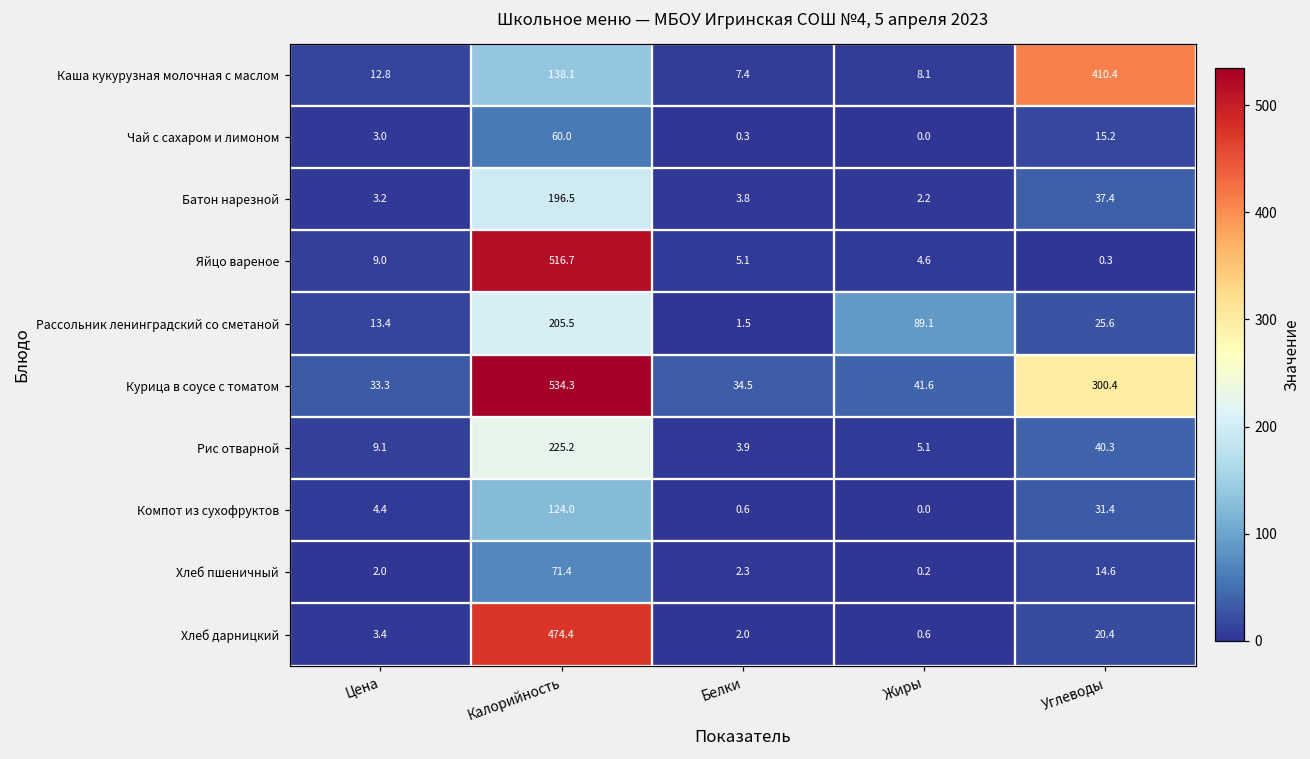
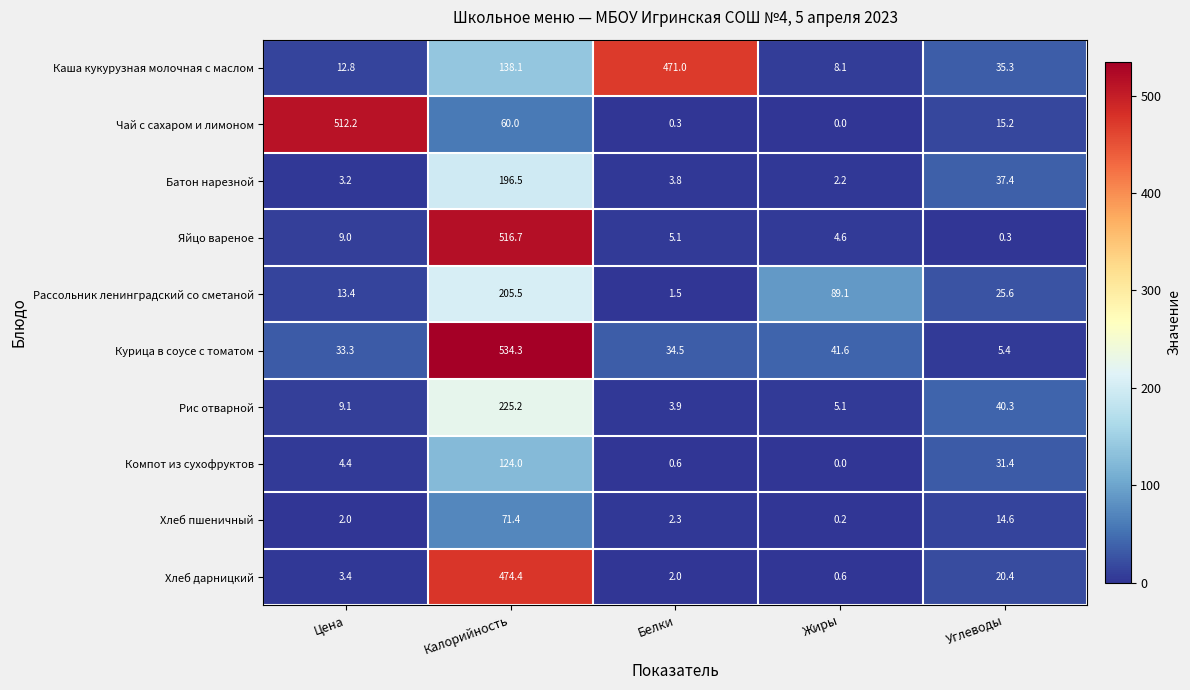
Каша кукурузная молочная с маслом, Белки: 7.4 -> 471.0
Каша кукурузная молочная с маслом, Углеводы: 410.4 -> 35.3
Чай с сахаром и лимоном, Цена: 3.0 -> 512.2
Курица в соусе с томатом, Углеводы: 300.4 -> 5.4
